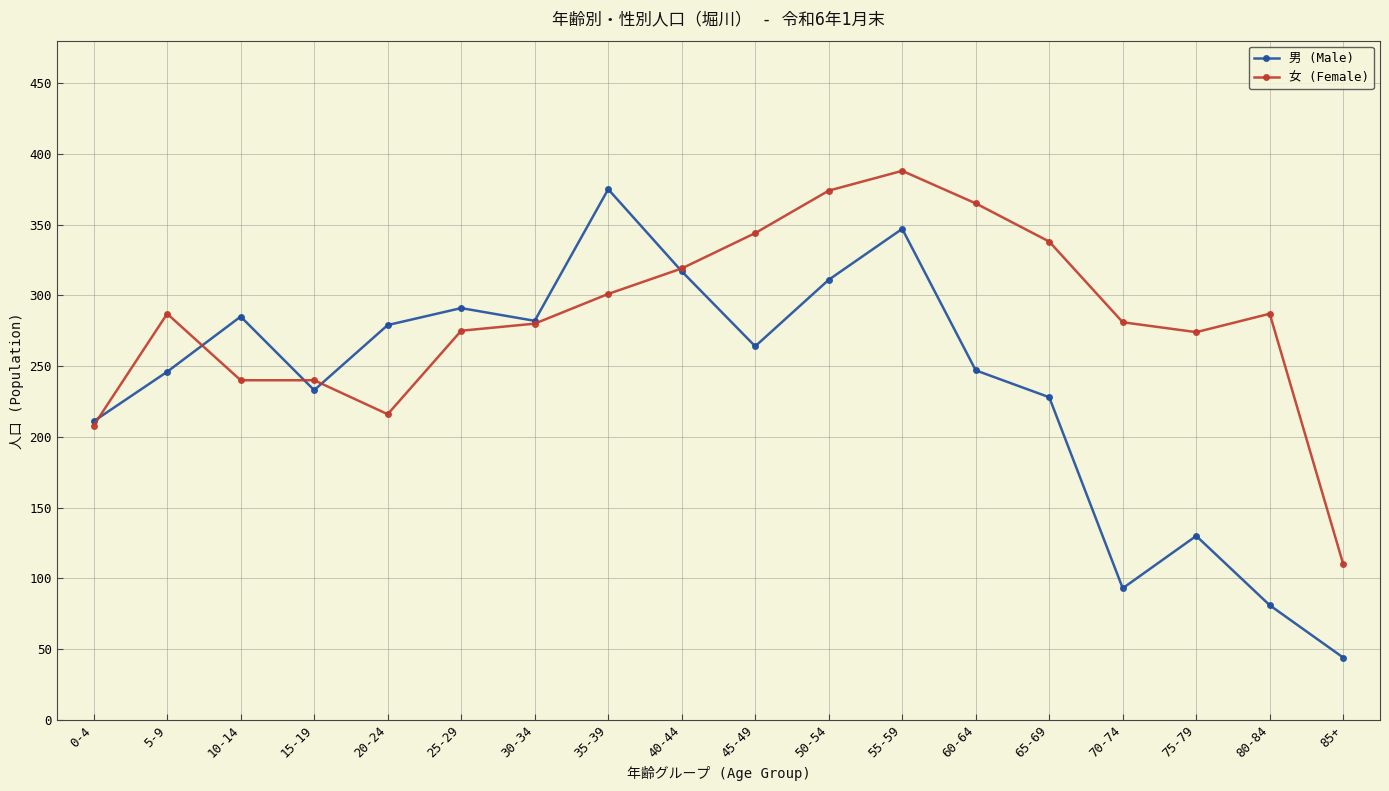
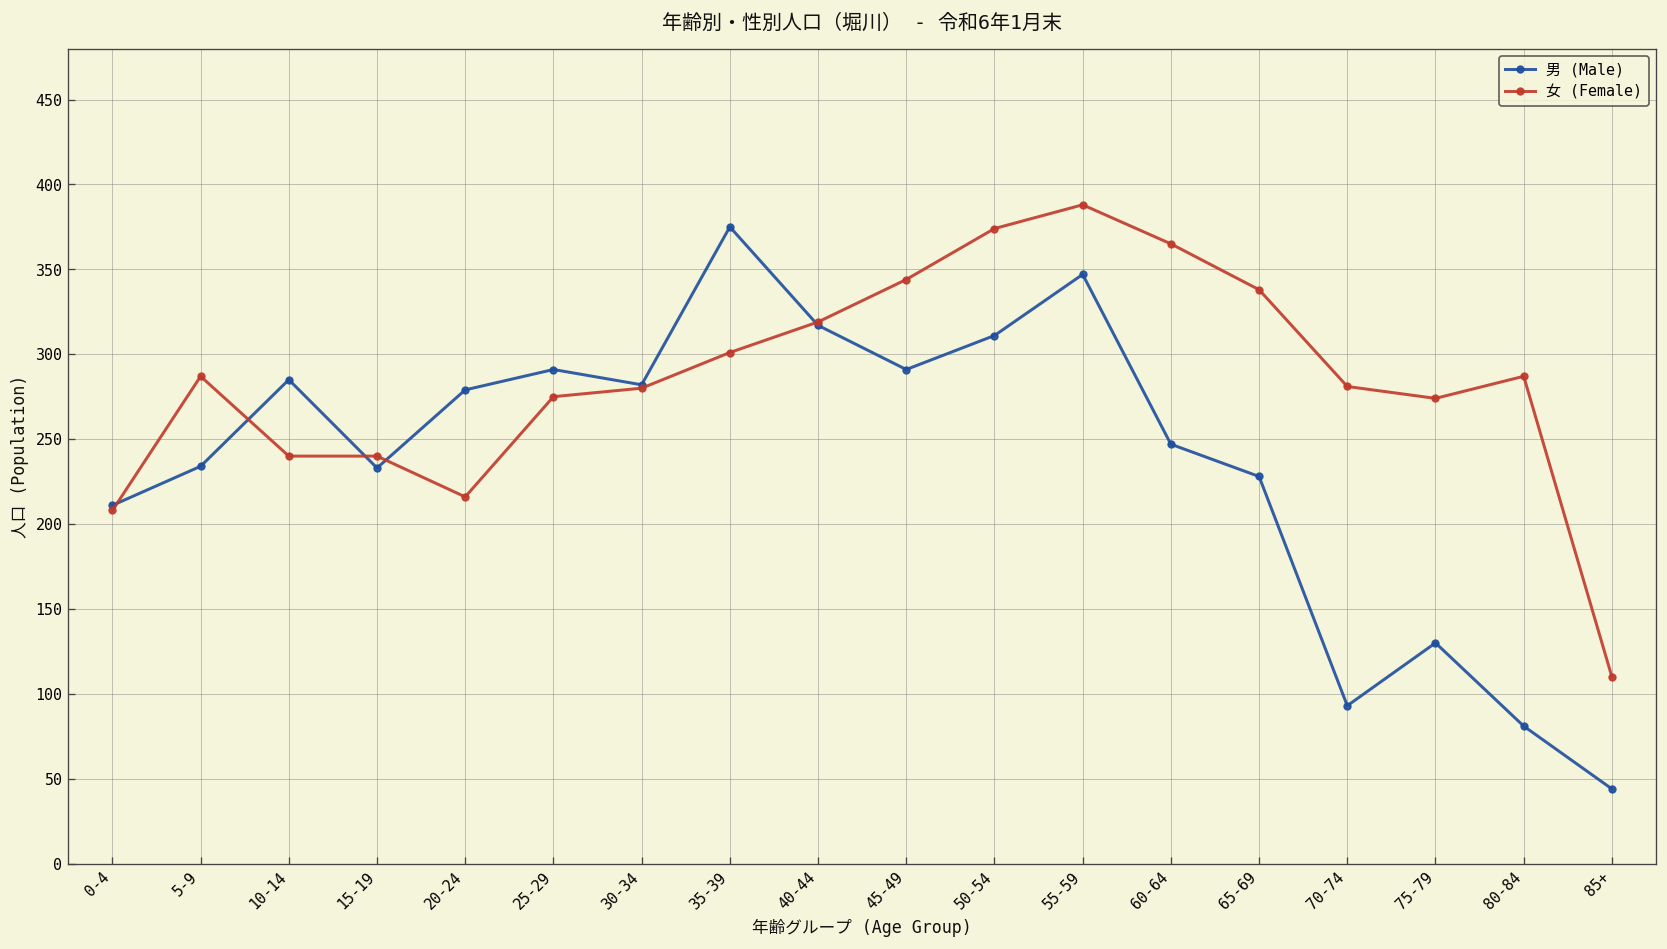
男 (Male), 5-9: 246 -> 234
男 (Male), 45-49: 264 -> 291
